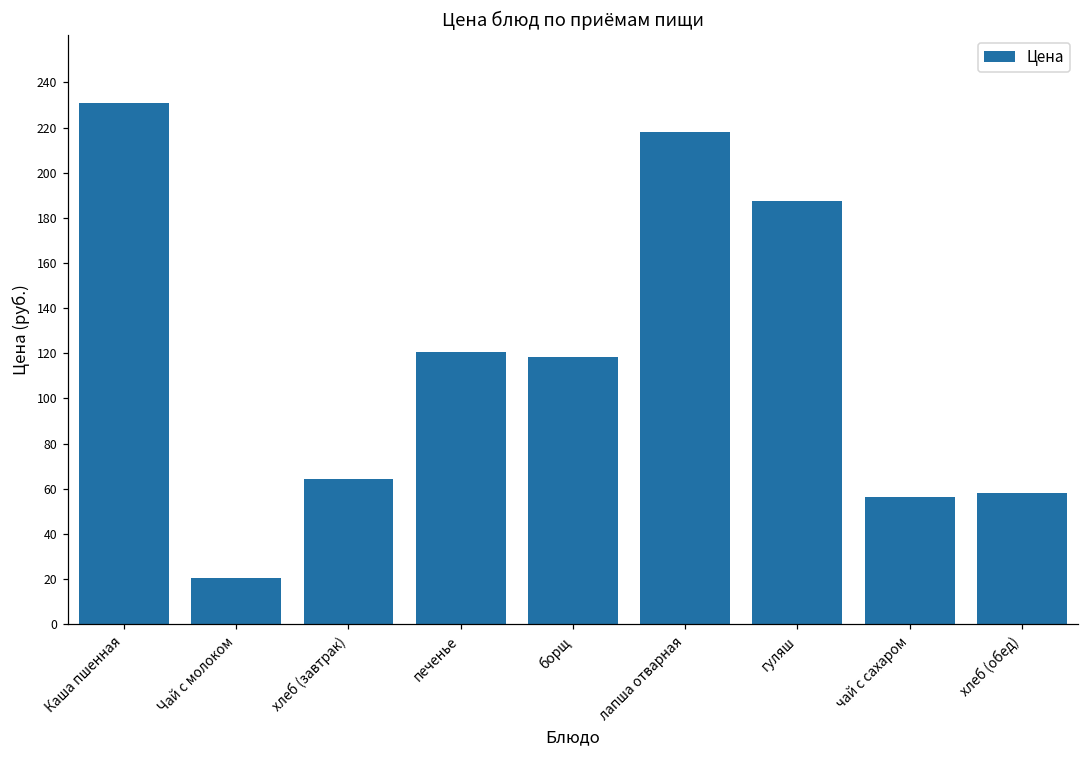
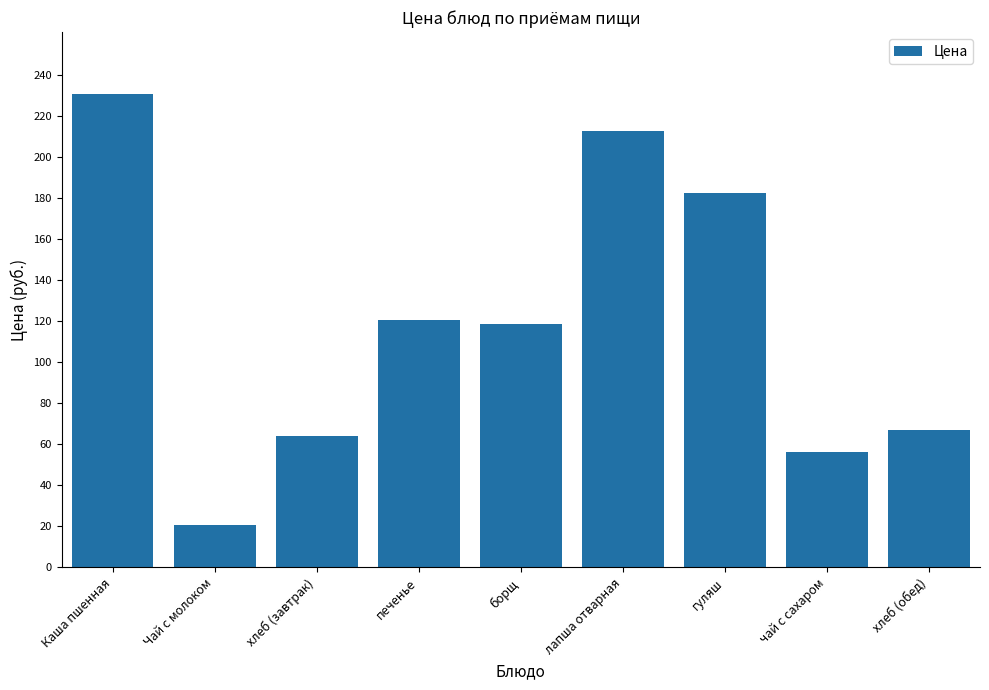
лапша отварная: 218 -> 212
гуляш: 188 -> 183
хлеб (обед): 58 -> 67
